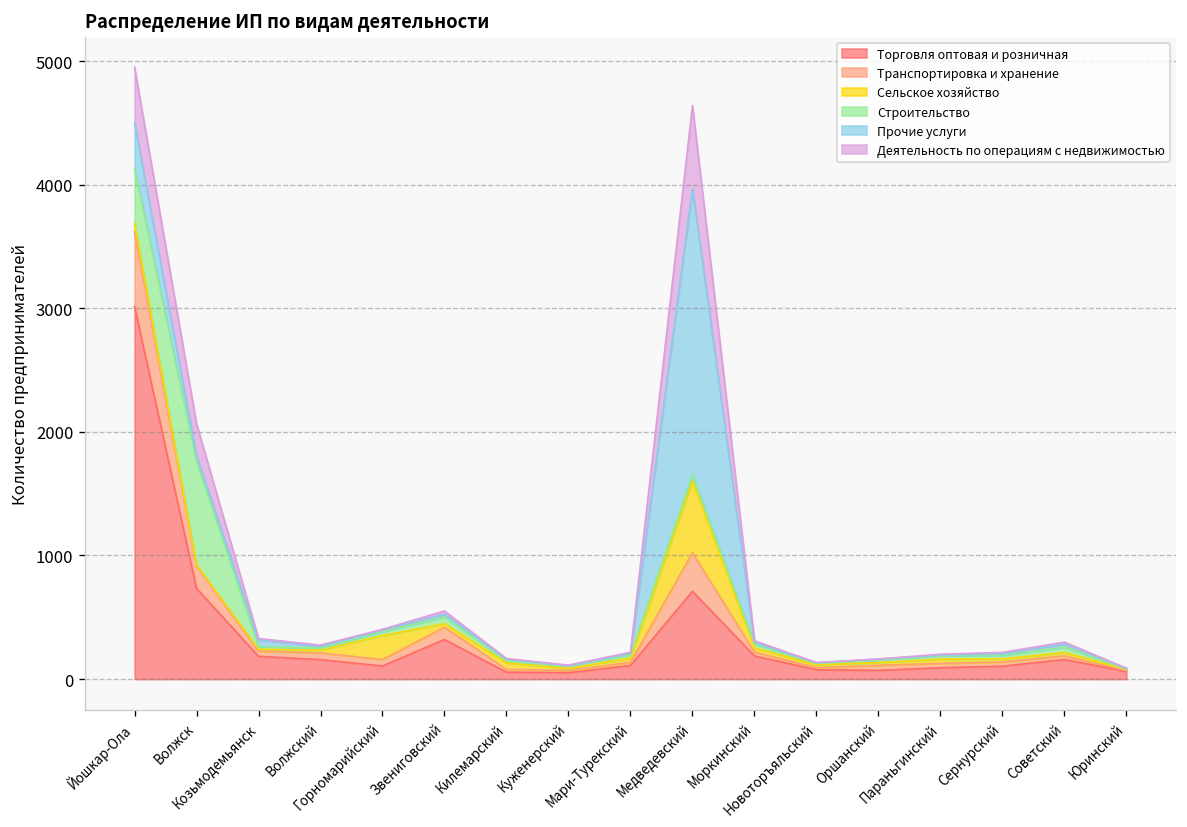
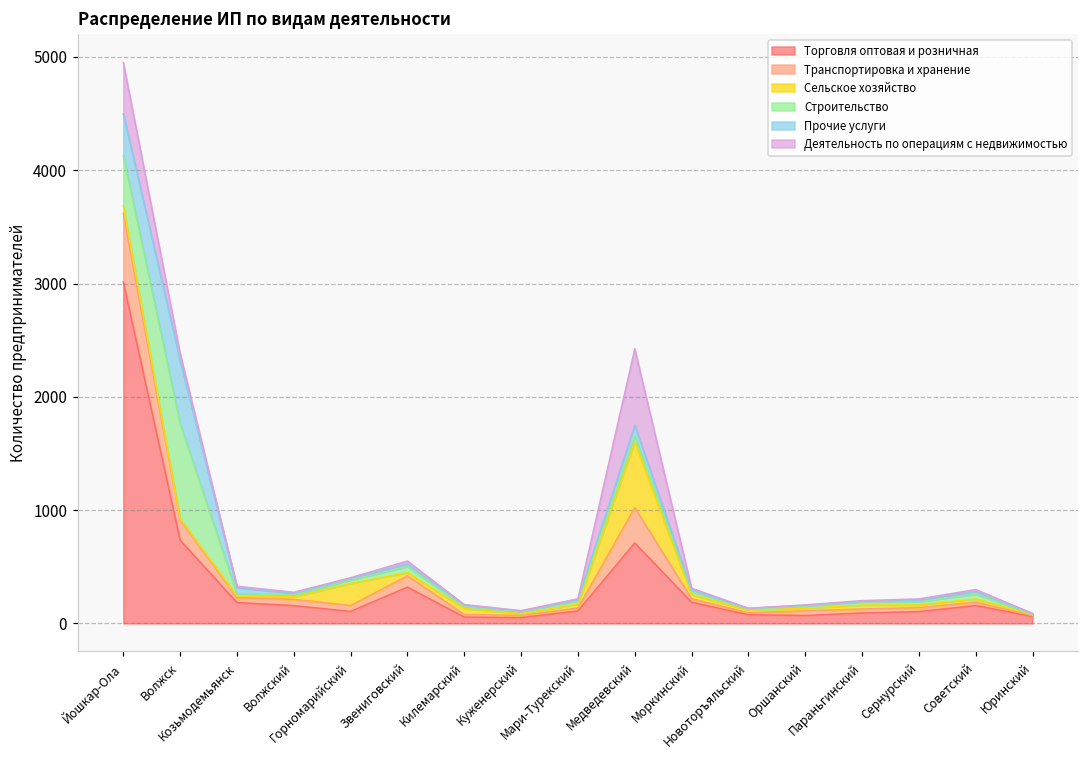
Прочие услуги, Волжск: 40 -> 560
Деятельность по операциям с недвижимостью, Волжск: 260 -> 60
Прочие услуги, Медведевский: 2310 -> 90
